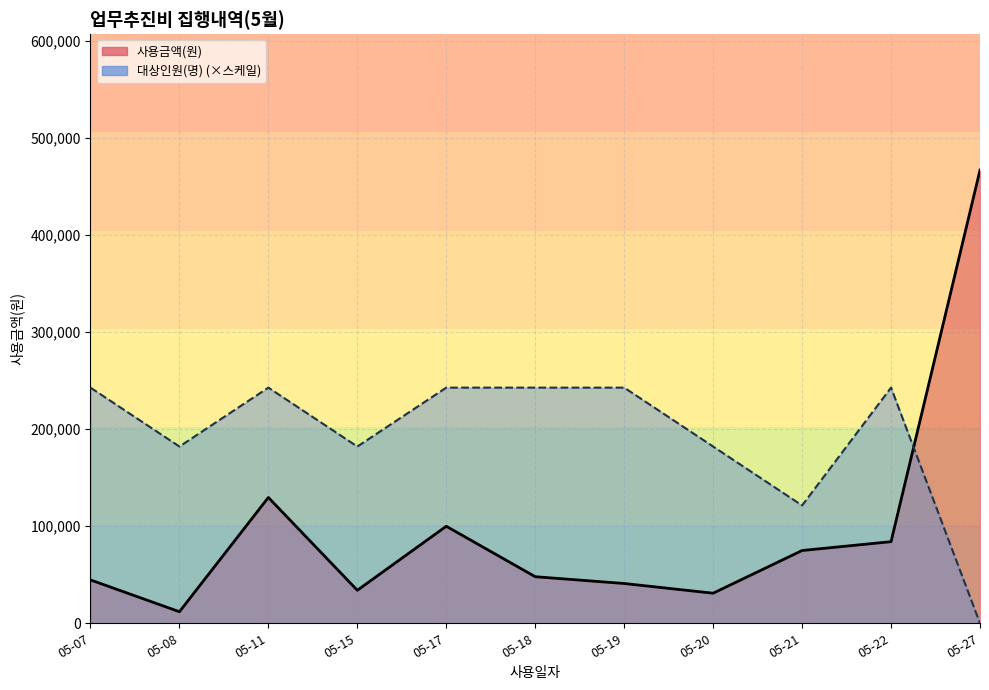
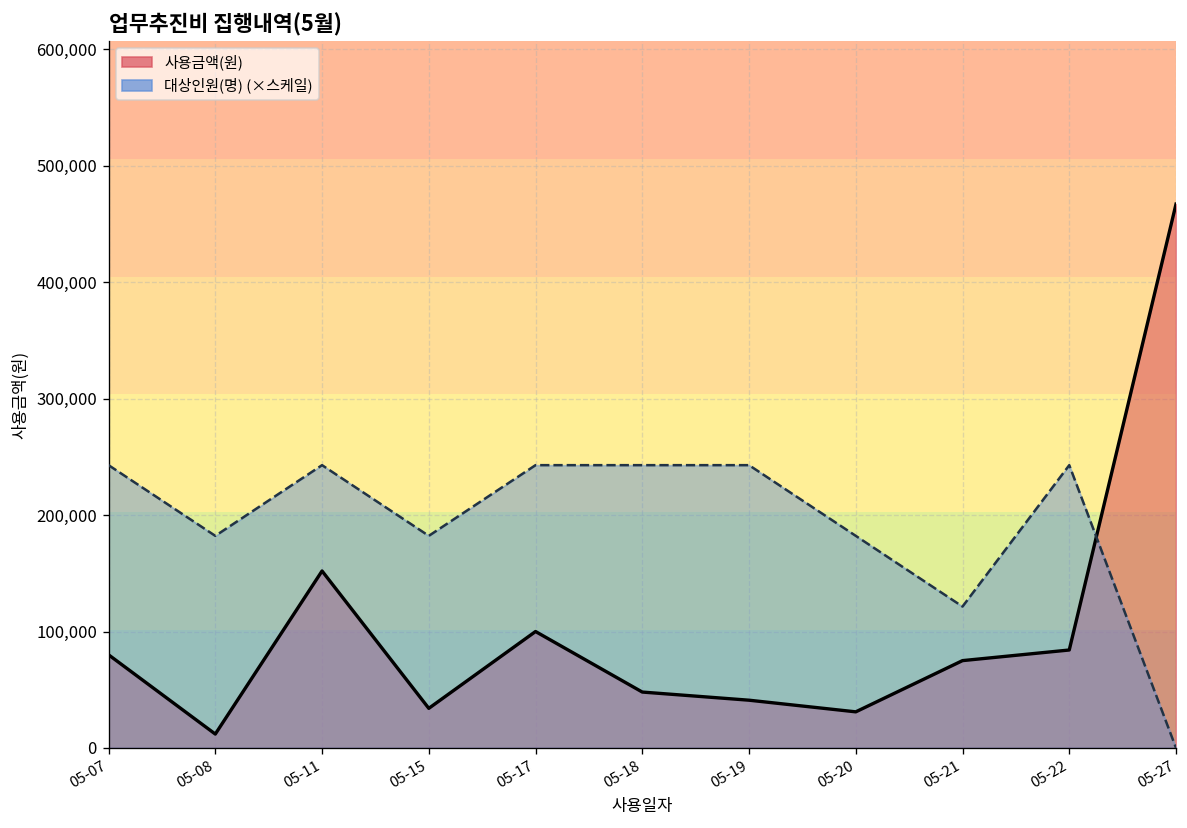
사용금액(원), 05-07: 40,000 -> 80,000
사용금액(원), 05-11: 130,000 -> 150,000
